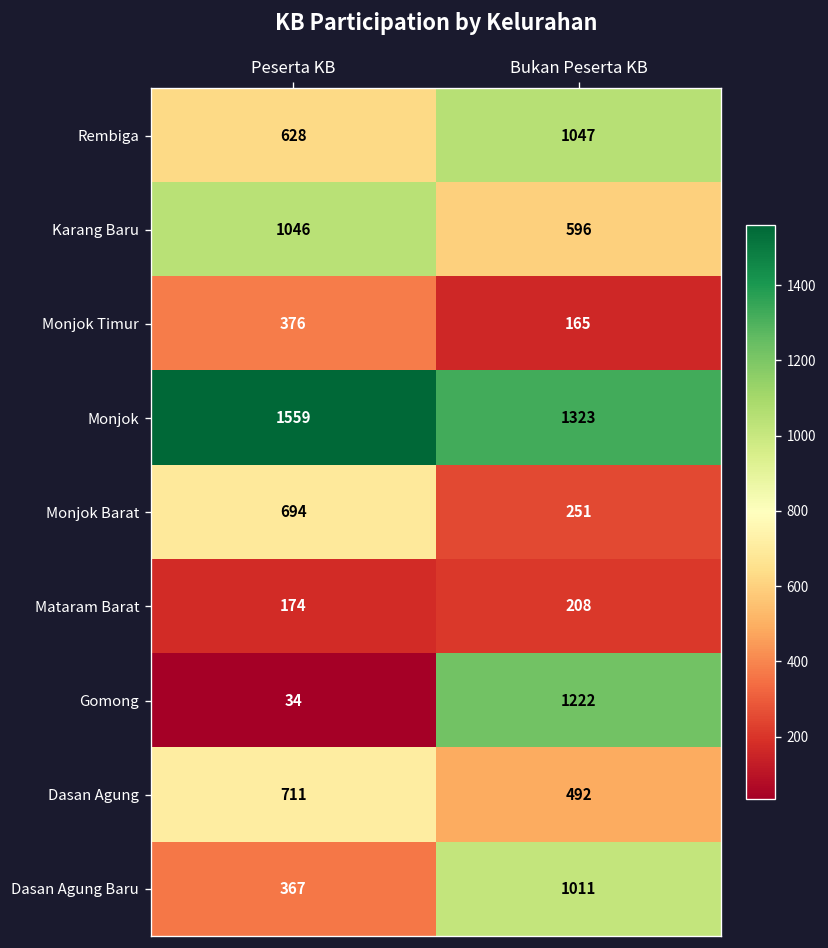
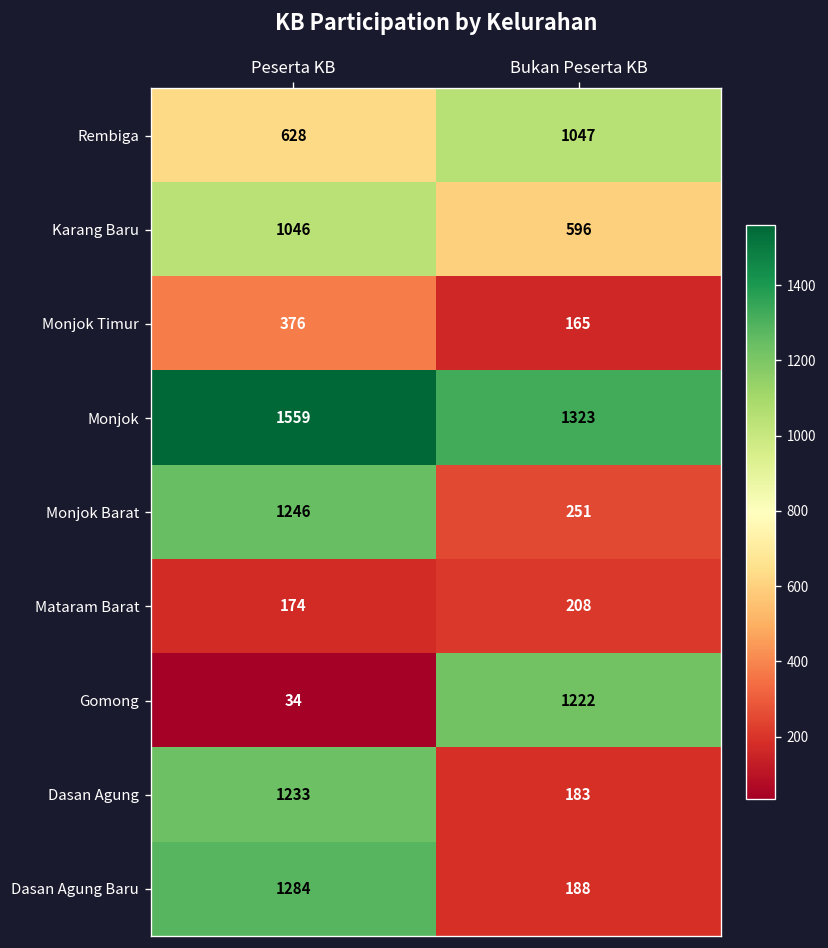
Monjok Barat, Peserta KB: 694 -> 1246
Dasan Agung, Peserta KB: 711 -> 1233
Dasan Agung, Bukan Peserta KB: 492 -> 183
Dasan Agung Baru, Peserta KB: 367 -> 1284
Dasan Agung Baru, Bukan Peserta KB: 1011 -> 188
